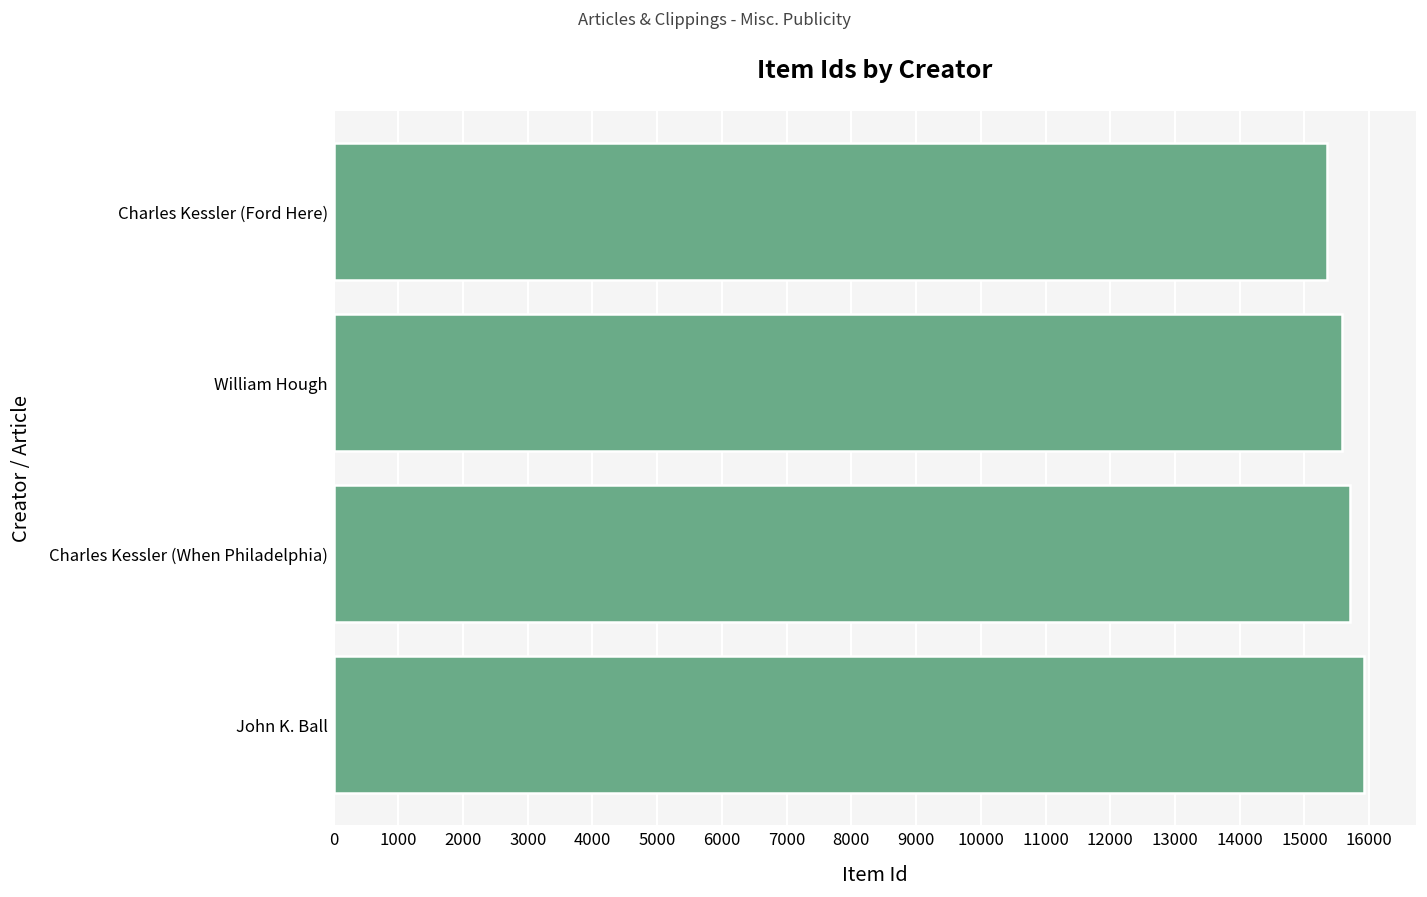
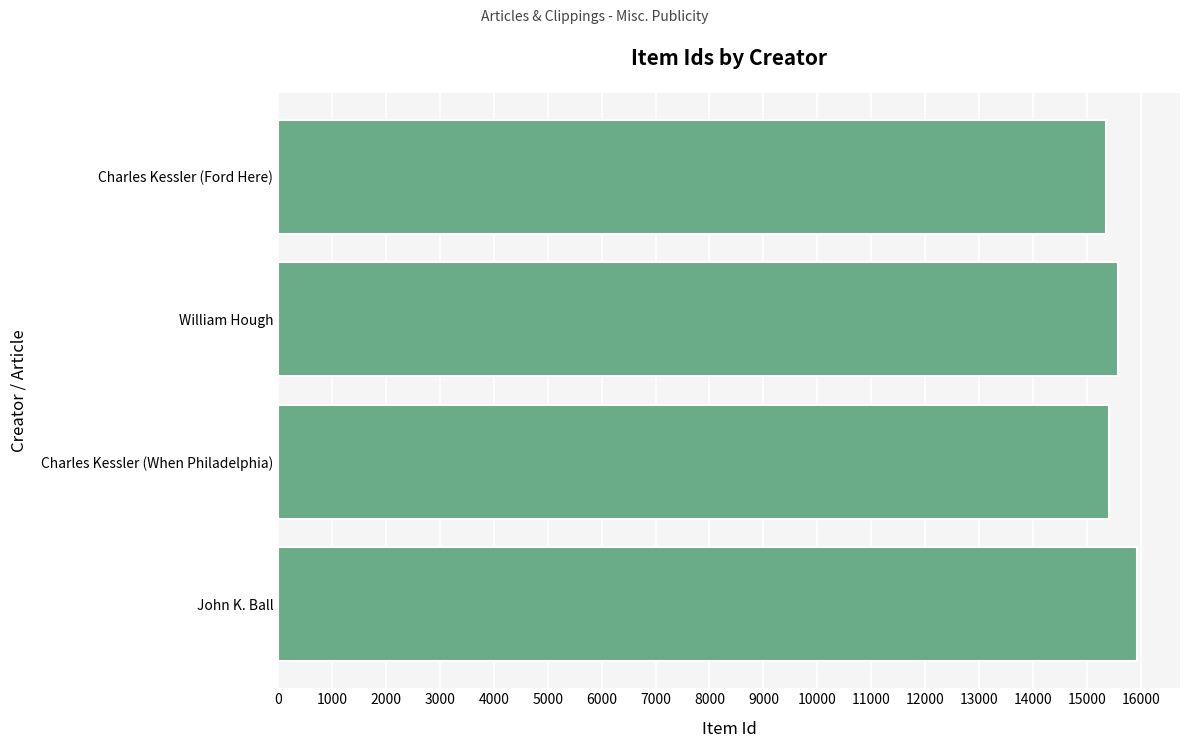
Charles Kessler (When Philadelphia): 15700 -> 15400
